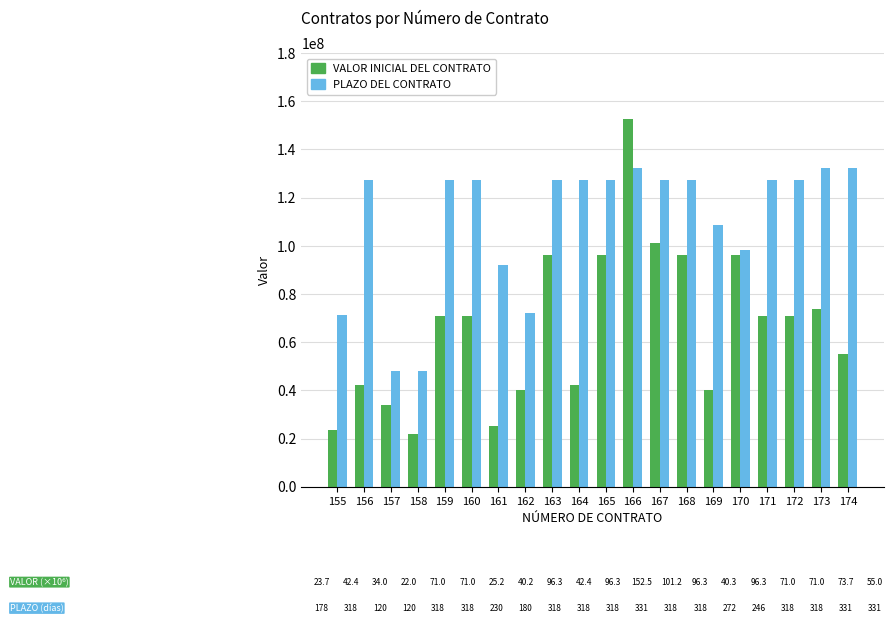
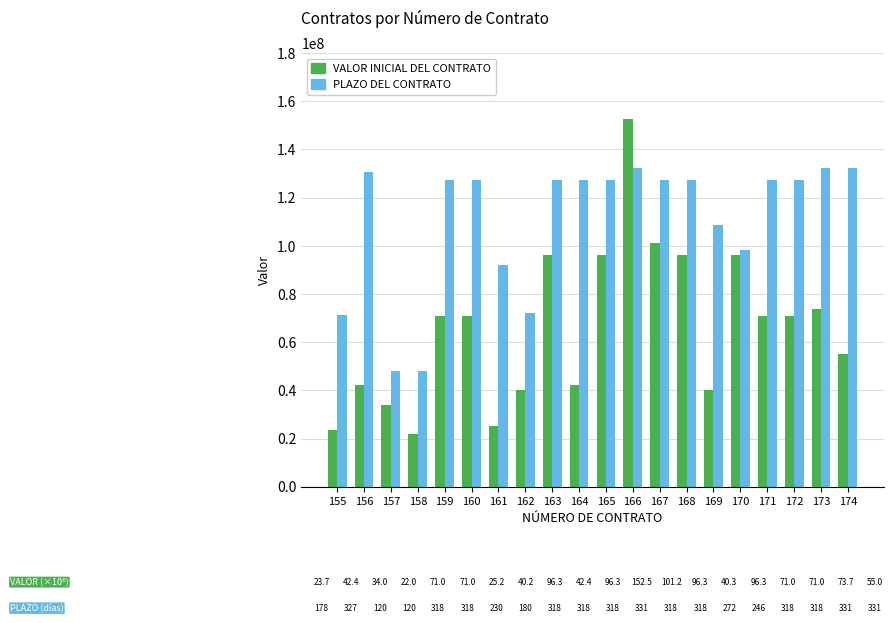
PLAZO DEL CONTRATO, 156: 318 -> 327
